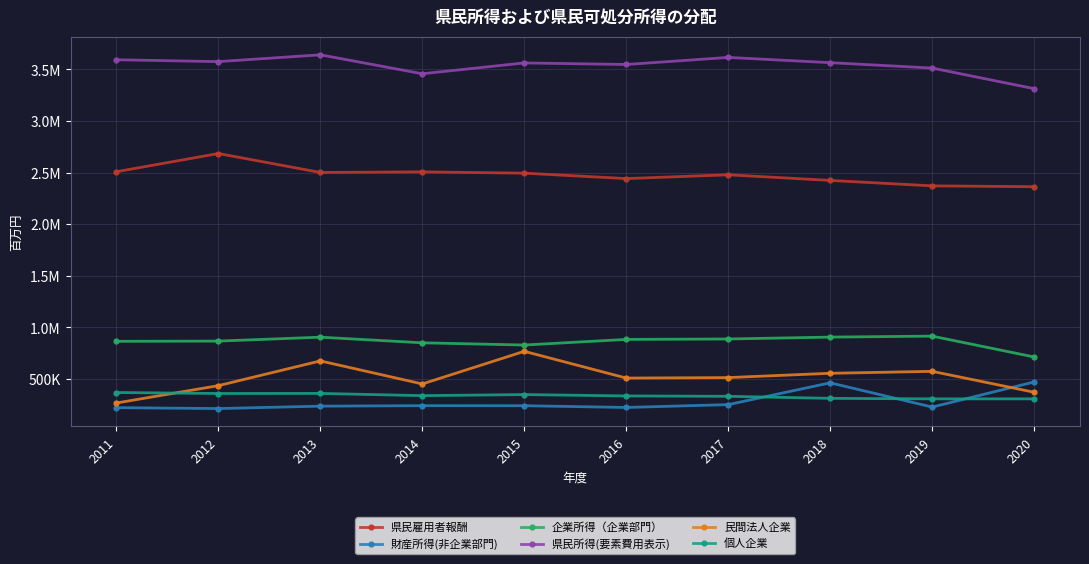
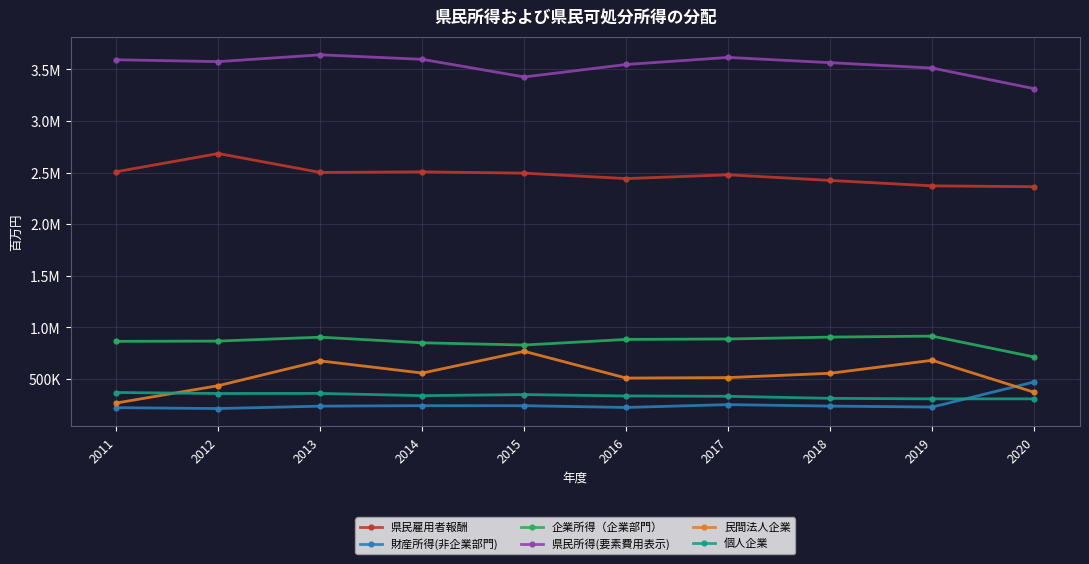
県民所得(要素費用表示), 2014: 3460000 -> 3600000
民間法人企業, 2014: 450000 -> 560000
県民所得(要素費用表示), 2015: 3560000 -> 3430000
財産所得(非企業部門), 2018: 460000 -> 240000
民間法人企業, 2019: 570000 -> 680000
